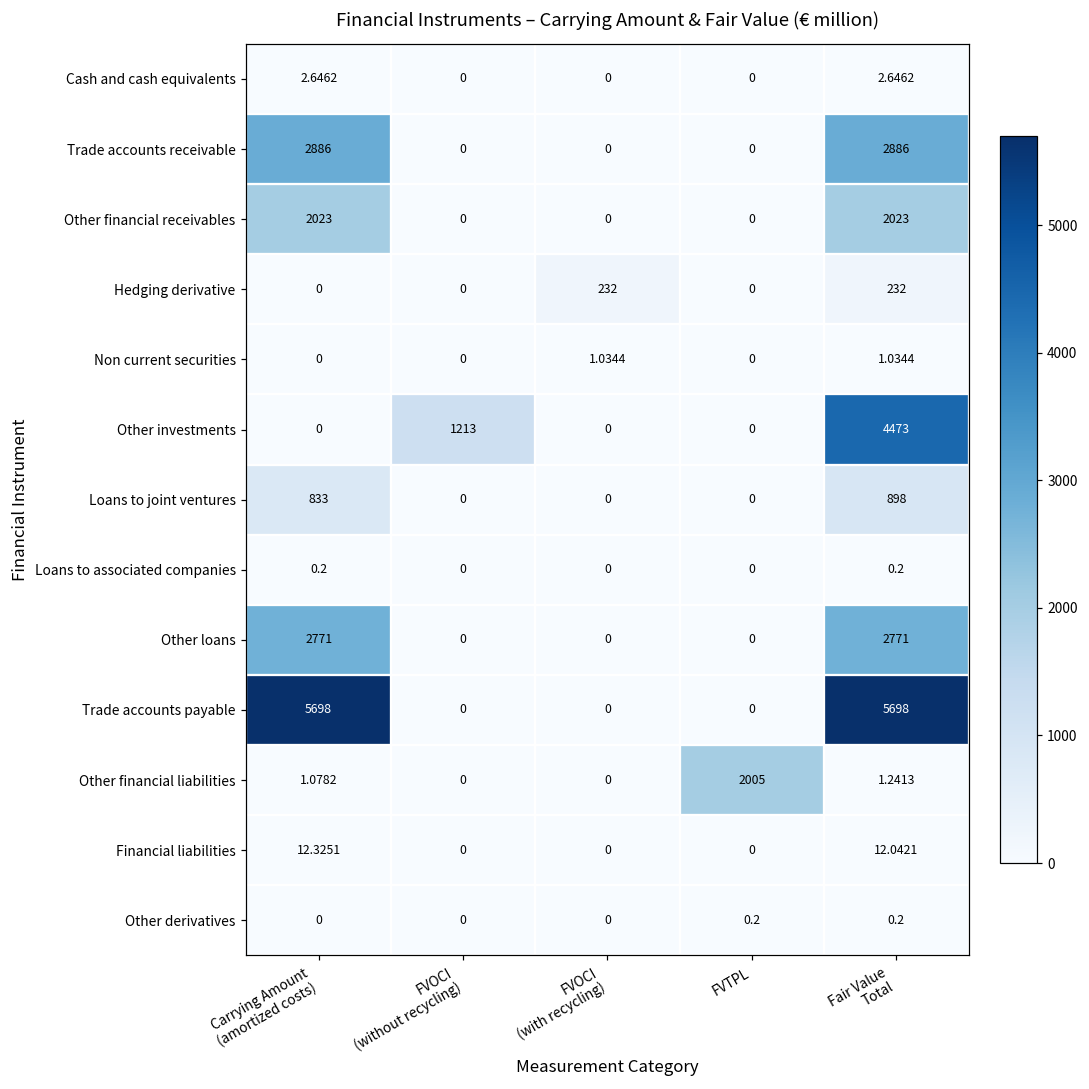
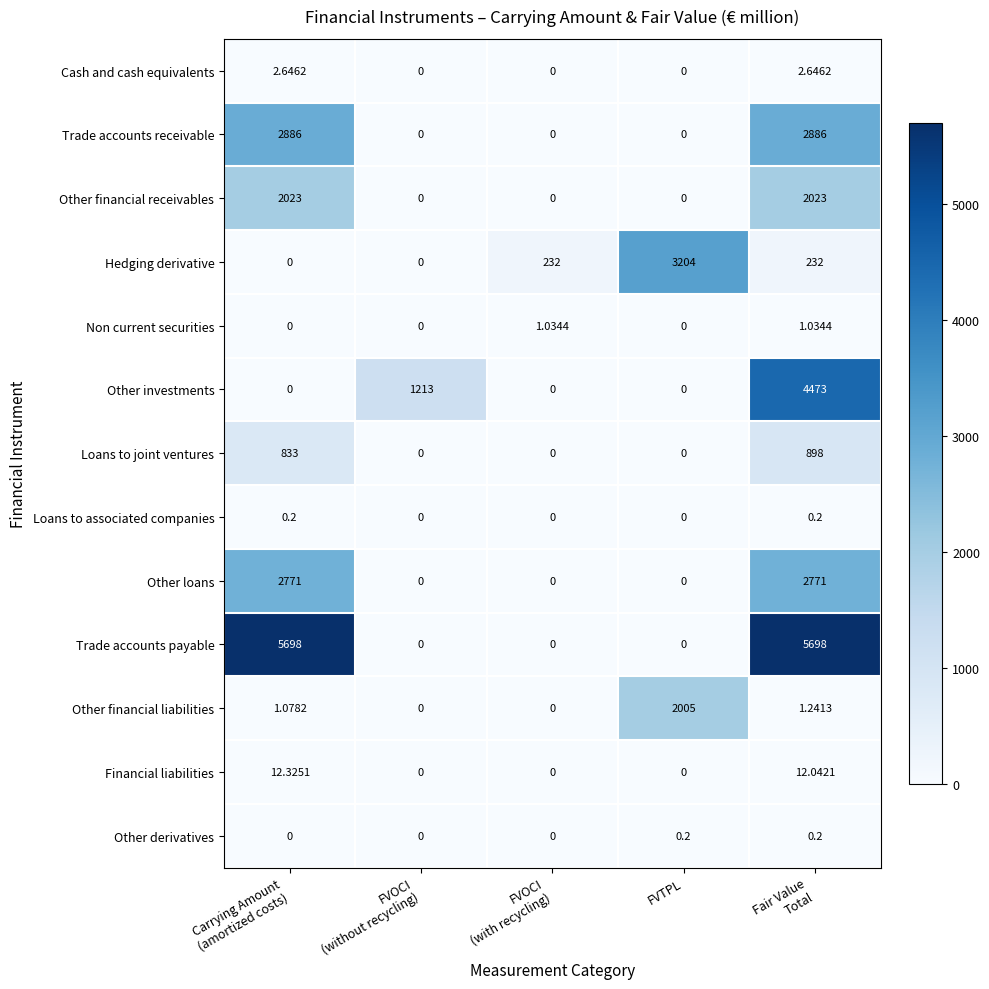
Hedging derivative, FVTPL: 0 -> 3204
